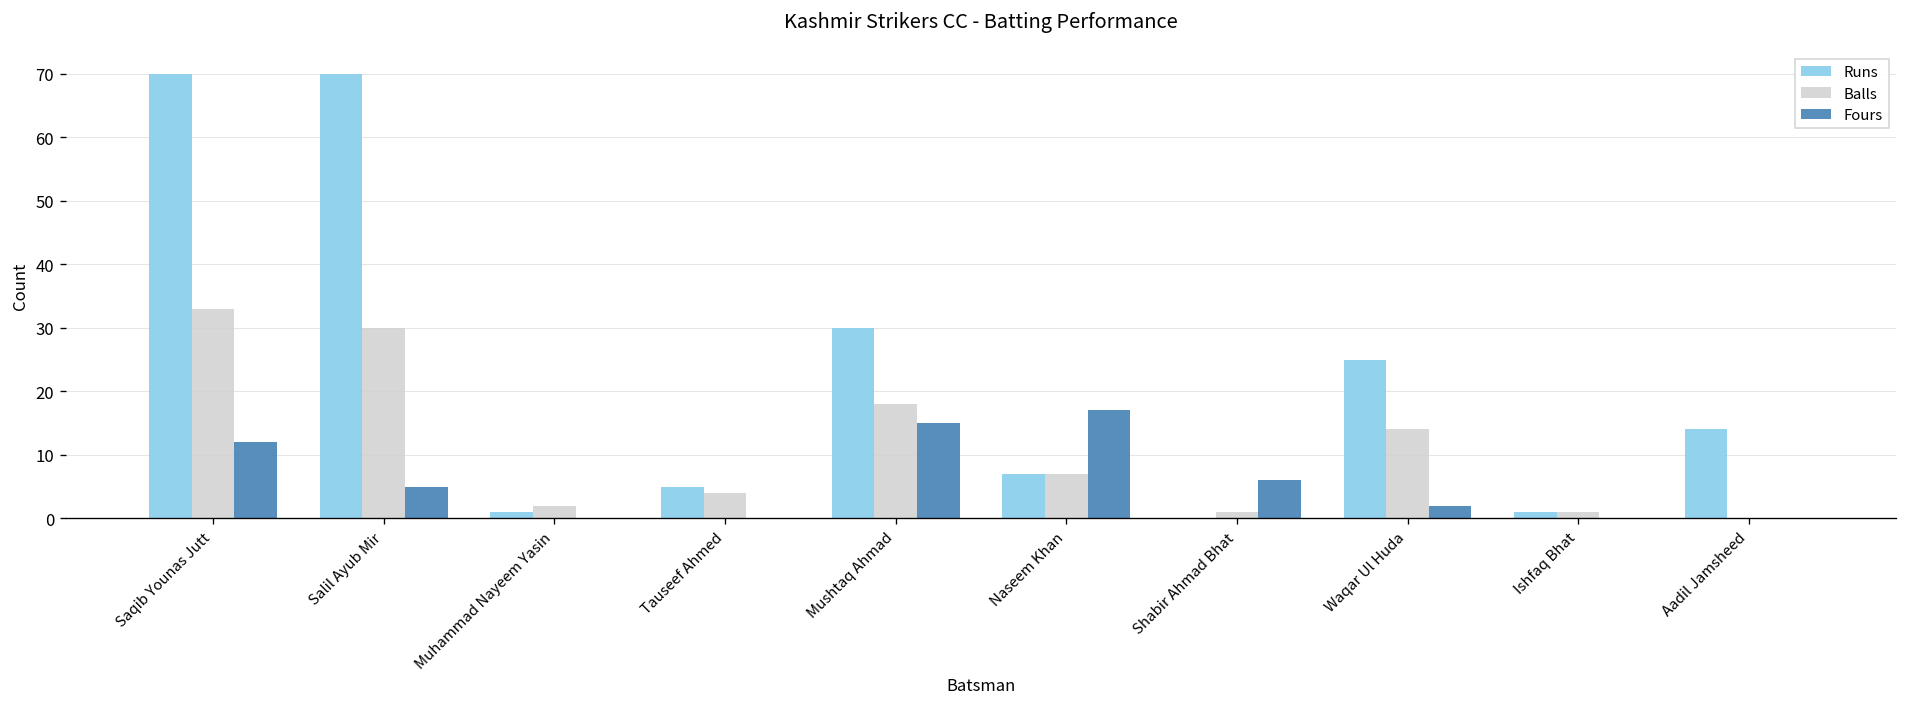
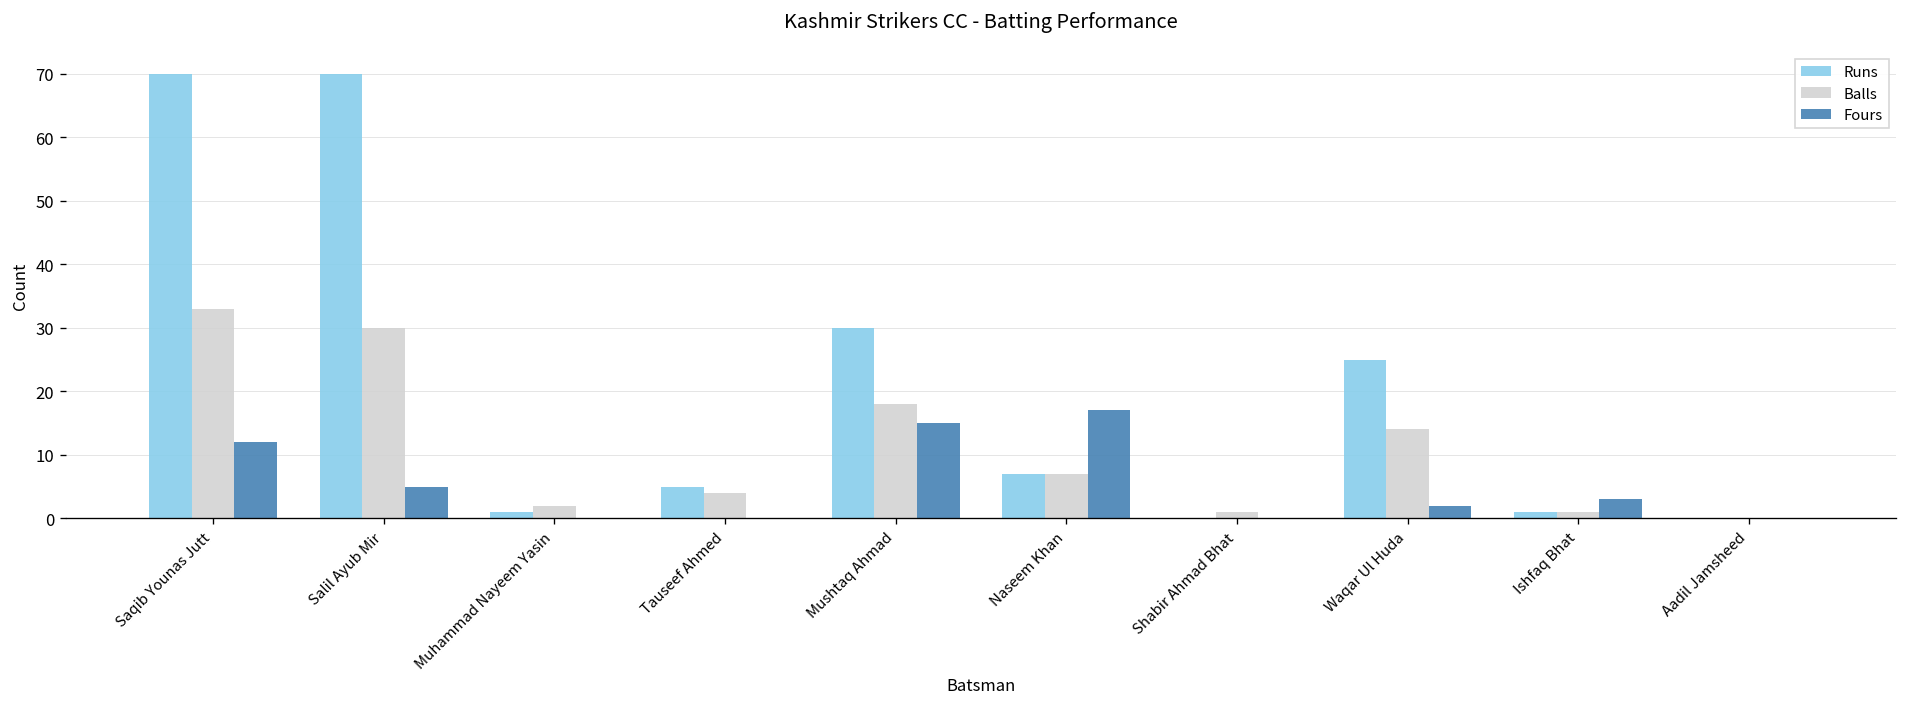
Fours, Shabir Ahmad Bhat: 6 -> 0
Fours, Ishfaq Bhat: 0 -> 3
Runs, Aadil Jamsheed: 14 -> 0
